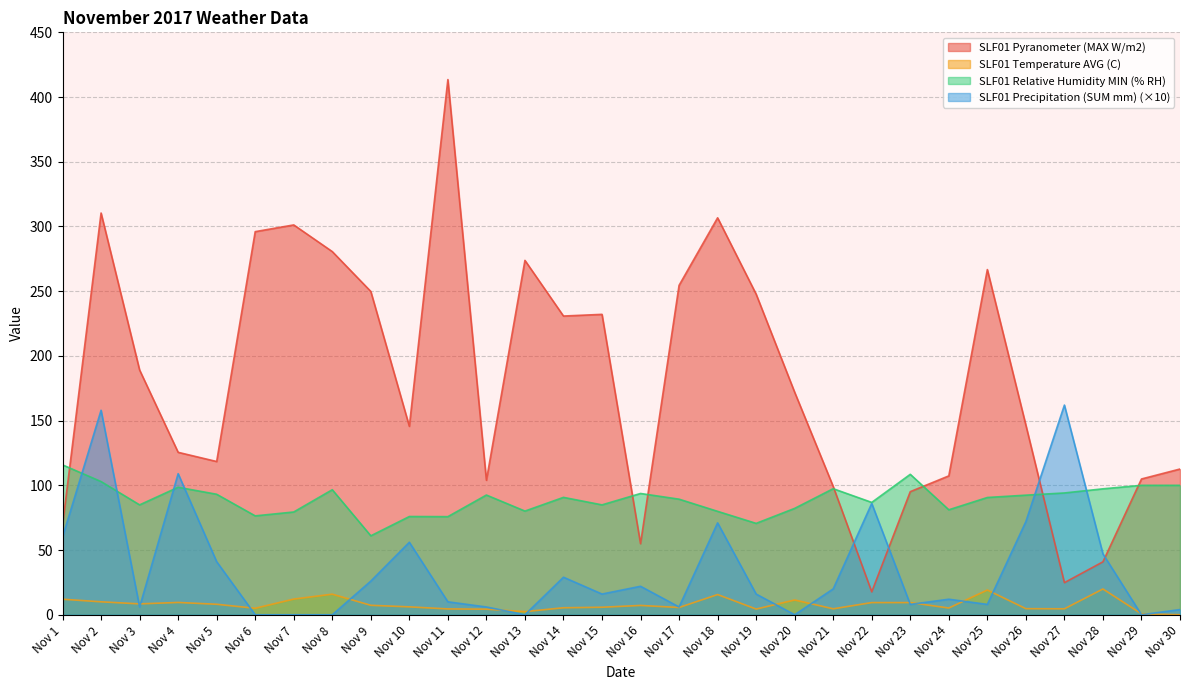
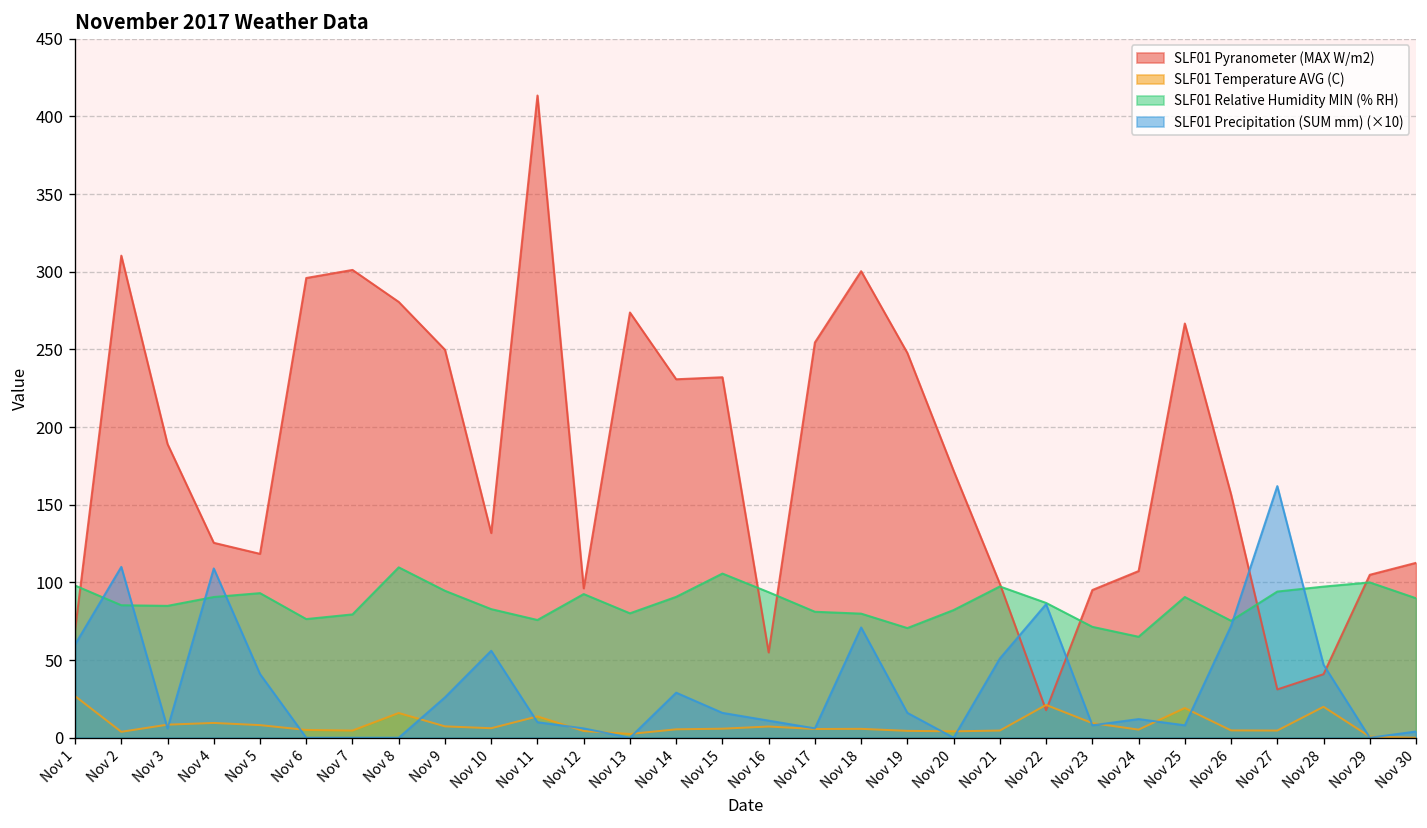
SLF01 Temperature AVG (C), Nov 1: 12 -> 27
SLF01 Relative Humidity MIN (% RH), Nov 1: 116 -> 98
SLF01 Temperature AVG (C), Nov 2: 10 -> 4
SLF01 Relative Humidity MIN (% RH), Nov 2: 103 -> 85
SLF01 Precipitation (SUM mm) (×10), Nov 2: 158 -> 110
SLF01 Relative Humidity MIN (% RH), Nov 4: 99 -> 91
SLF01 Temperature AVG (C), Nov 7: 12 -> 5
SLF01 Relative Humidity MIN (% RH), Nov 8: 97 -> 110
SLF01 Relative Humidity MIN (% RH), Nov 9: 61 -> 95
SLF01 Pyranometer (MAX W/m2), Nov 10: 146 -> 132
SLF01 Relative Humidity MIN (% RH), Nov 10: 76 -> 83
SLF01 Temperature AVG (C), Nov 11: 5 -> 14
SLF01 Pyranometer (MAX W/m2), Nov 12: 104 -> 96
SLF01 Relative Humidity MIN (% RH), Nov 15: 85 -> 106
SLF01 Precipitation (SUM mm) (×10), Nov 16: 22 -> 11
SLF01 Relative Humidity MIN (% RH), Nov 17: 89 -> 81
SLF01 Pyranometer (MAX W/m2), Nov 18: 307 -> 300
SLF01 Temperature AVG (C), Nov 18: 16 -> 6
SLF01 Temperature AVG (C), Nov 20: 11 -> 4
SLF01 Precipitation (SUM mm) (×10), Nov 21: 20 -> 51
SLF01 Temperature AVG (C), Nov 22: 9 -> 21
SLF01 Relative Humidity MIN (% RH), Nov 23: 109 -> 71
SLF01 Relative Humidity MIN (% RH), Nov 24: 81 -> 65
SLF01 Pyranometer (MAX W/m2), Nov 26: 147 -> 157
SLF01 Relative Humidity MIN (% RH), Nov 26: 92 -> 75
SLF01 Pyranometer (MAX W/m2), Nov 27: 25 -> 31
SLF01 Relative Humidity MIN (% RH), Nov 30: 100 -> 90
